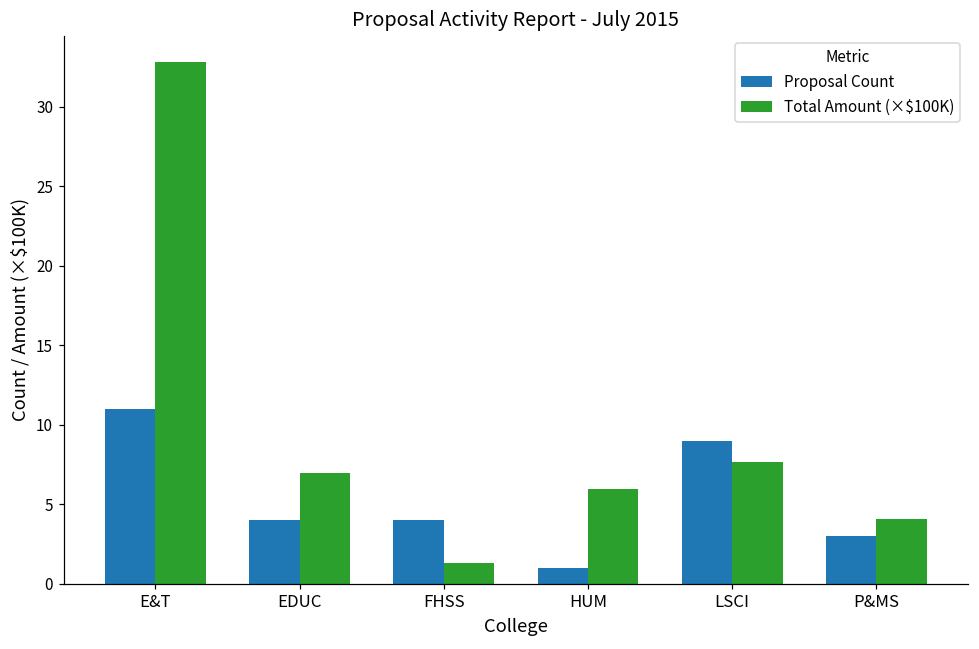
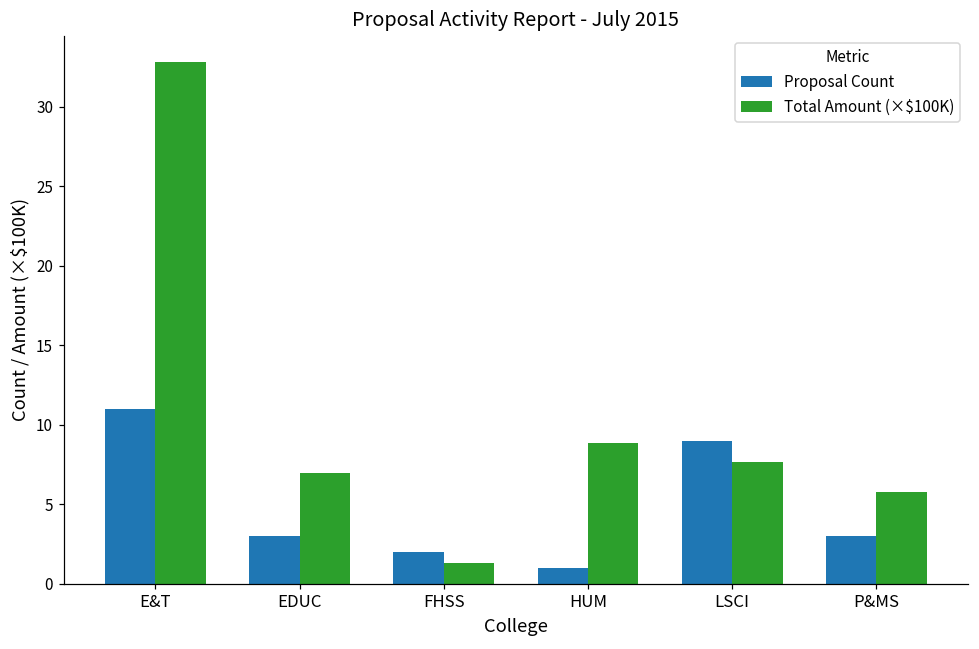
Proposal Count, EDUC: 4 -> 3
Proposal Count, FHSS: 4 -> 2
Total Amount (×$100K), HUM: 6.0 -> 8.8
Total Amount (×$100K), P&MS: 4.1 -> 5.8
